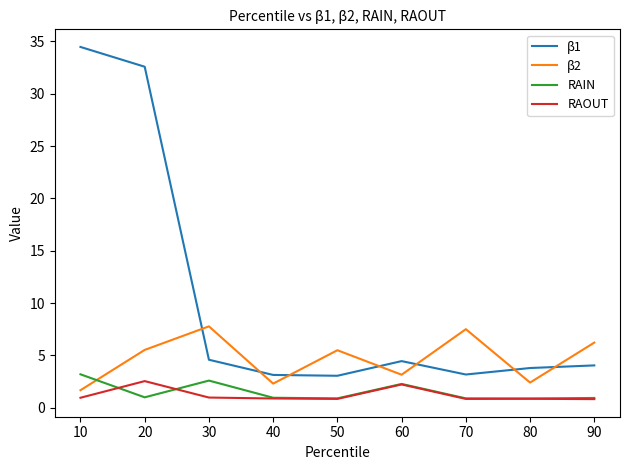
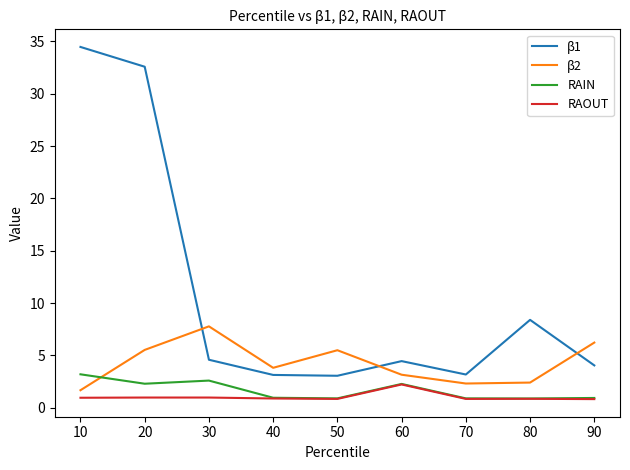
RAIN, 20: 1.0 -> 2.3
RAOUT, 20: 2.6 -> 1.0
β2, 40: 2.3 -> 3.8
β2, 70: 7.5 -> 2.3
β1, 80: 3.8 -> 8.4
